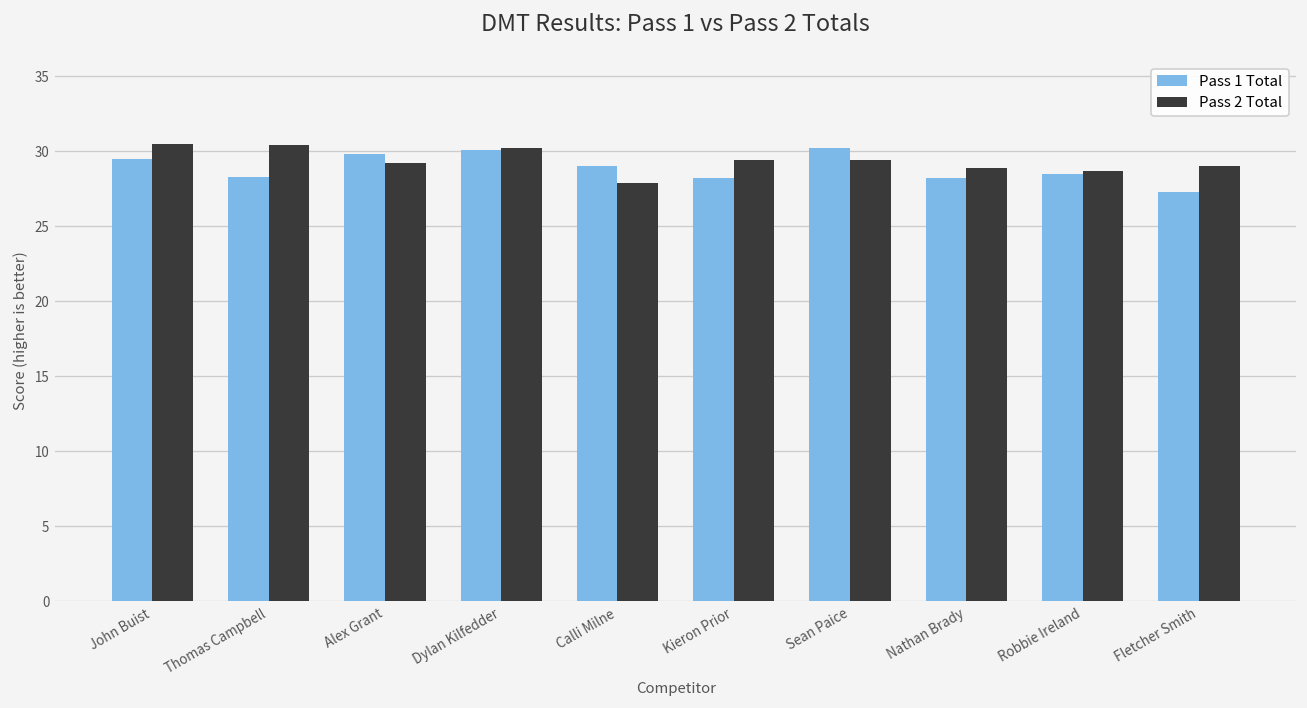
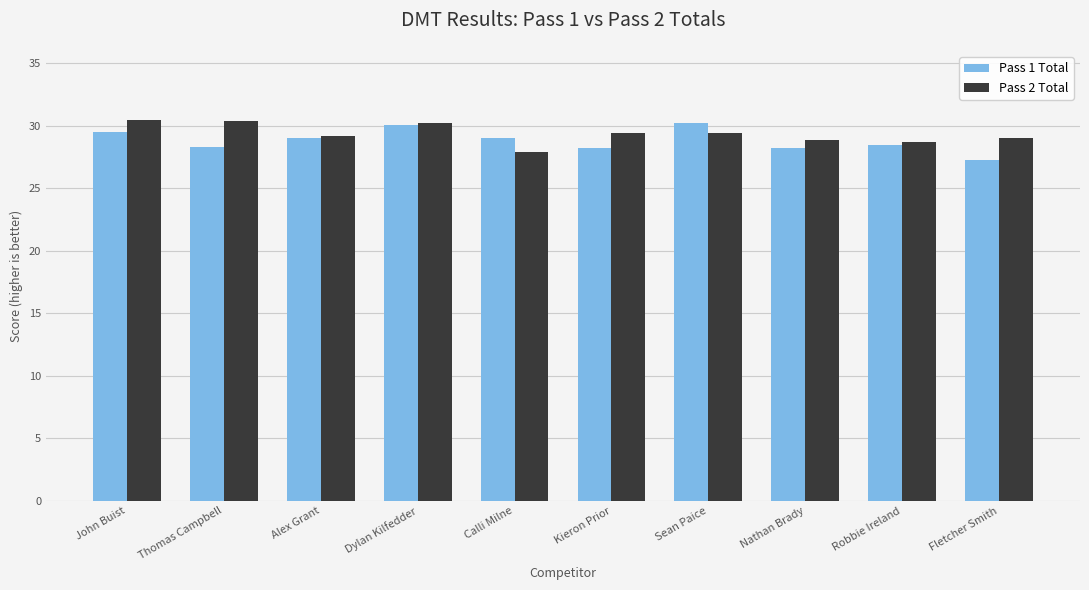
Pass 1 Total, Alex Grant: 29.8 -> 29.0
